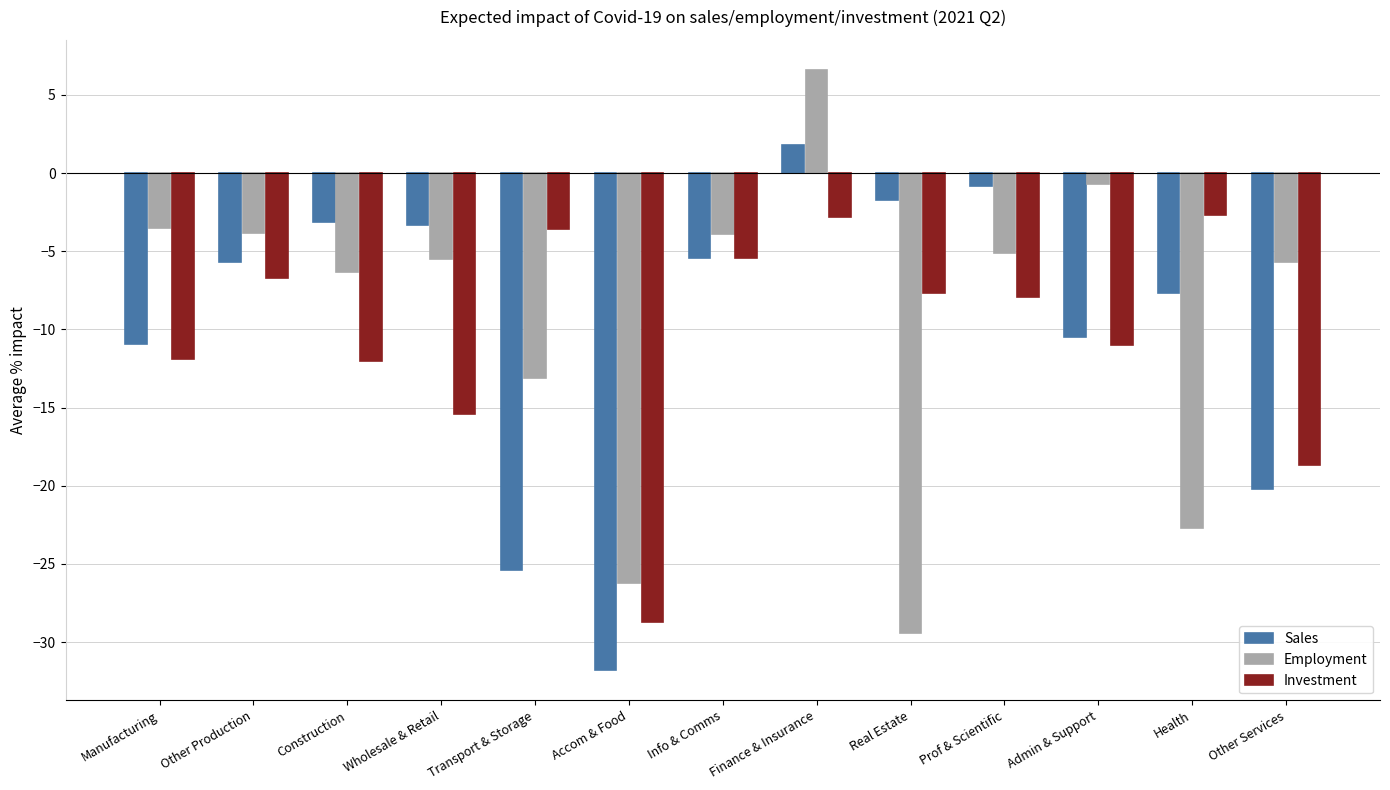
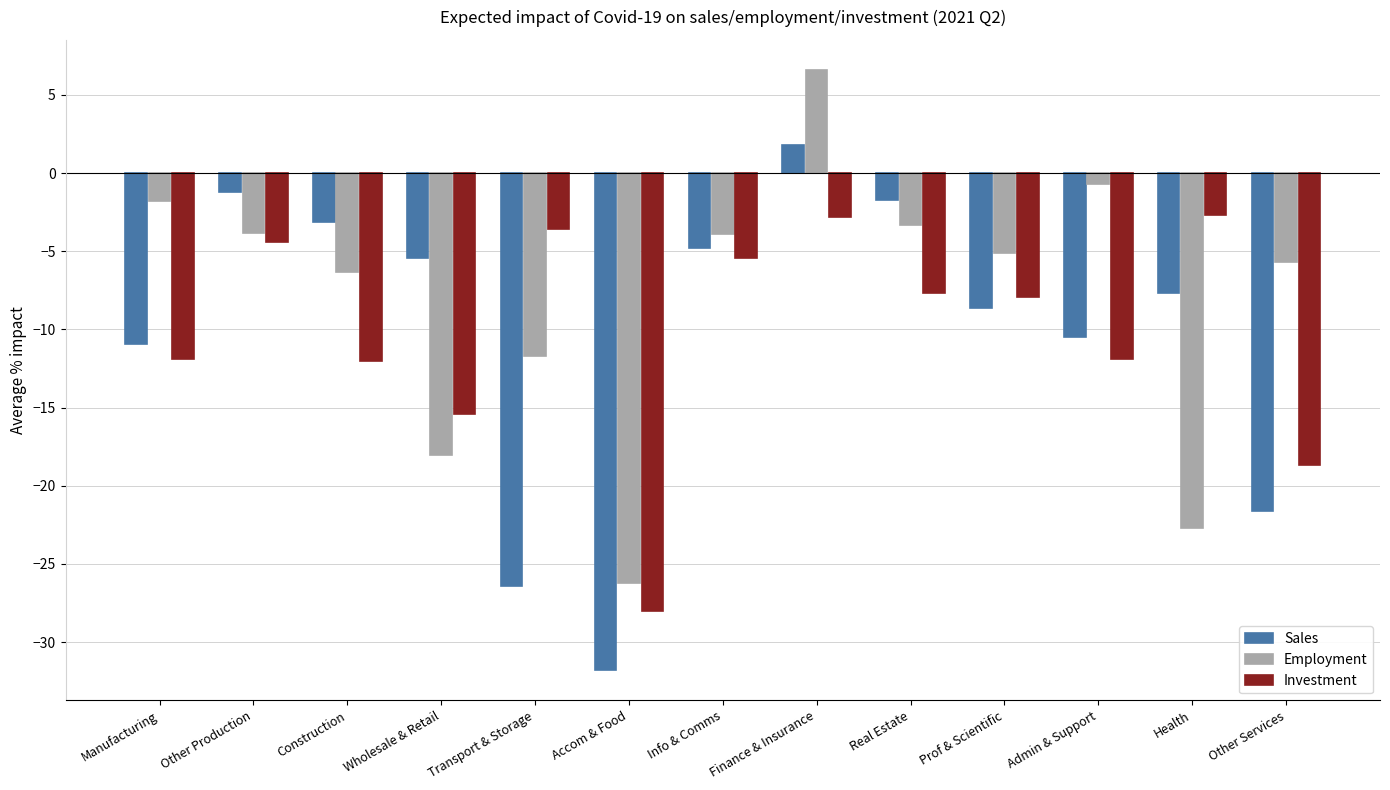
Employment, Manufacturing: -3.5 -> -1.8
Sales, Other Production: -5.7 -> -1.2
Investment, Other Production: -6.7 -> -4.4
Sales, Wholesale & Retail: -3.3 -> -5.4
Employment, Wholesale & Retail: -5.5 -> -18.0
Sales, Transport & Storage: -25.4 -> -26.4
Employment, Transport & Storage: -13.1 -> -11.7
Investment, Accom & Food: -28.7 -> -28.0
Sales, Info & Comms: -5.4 -> -4.8
Employment, Real Estate: -29.4 -> -3.3
Sales, Prof & Scientific: -0.8 -> -8.6
Investment, Admin & Support: -11.0 -> -11.9
Sales, Other Services: -20.2 -> -21.6
